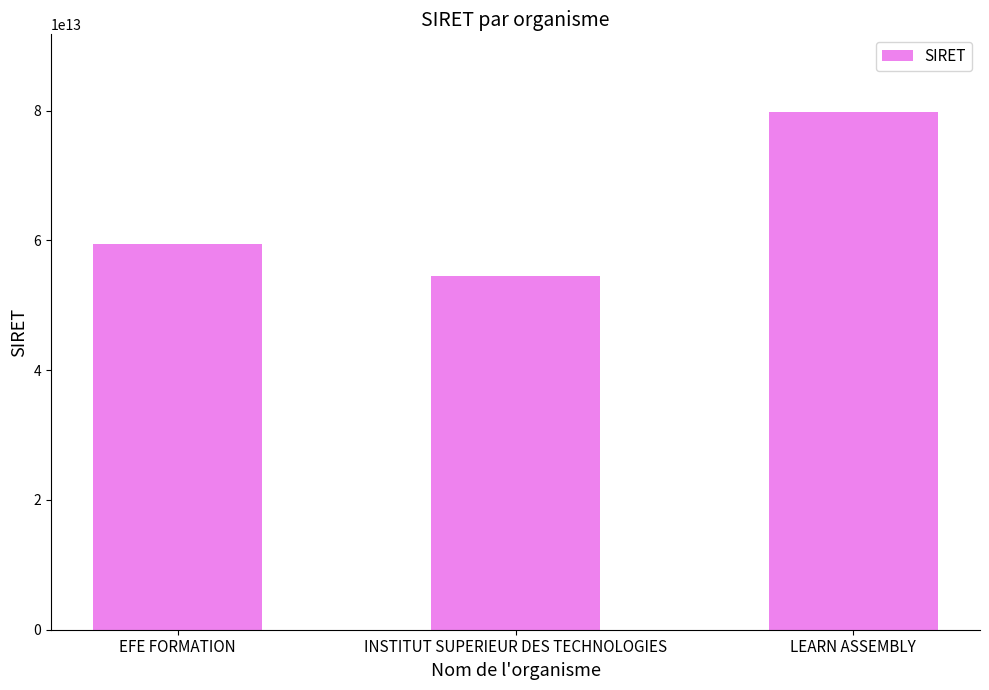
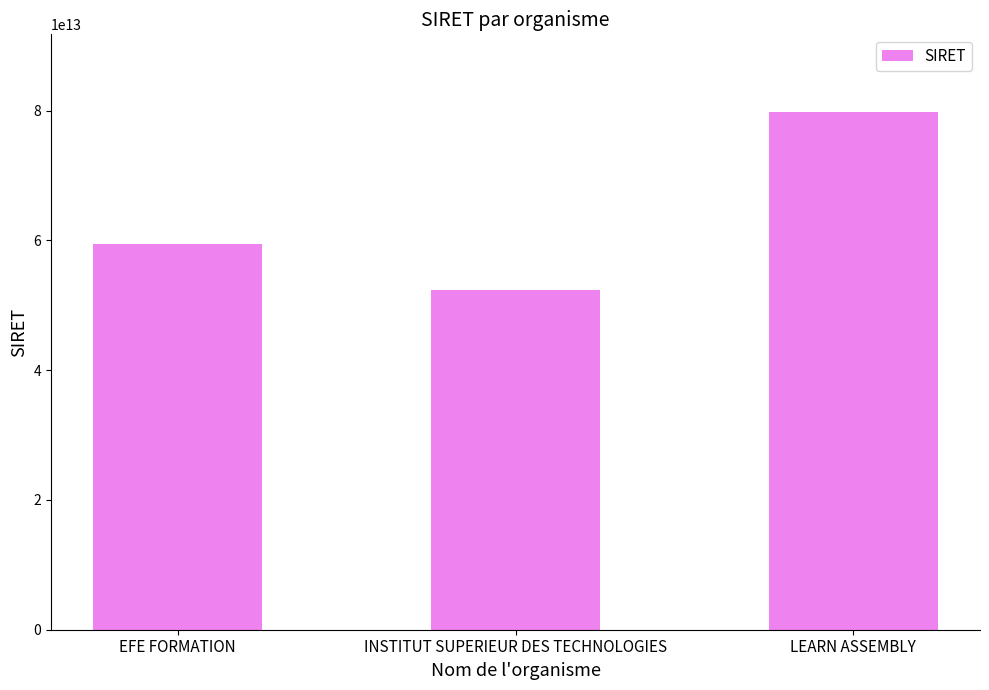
INSTITUT SUPERIEUR DES TECHNOLOGIES: 55000000000000 -> 52000000000000
